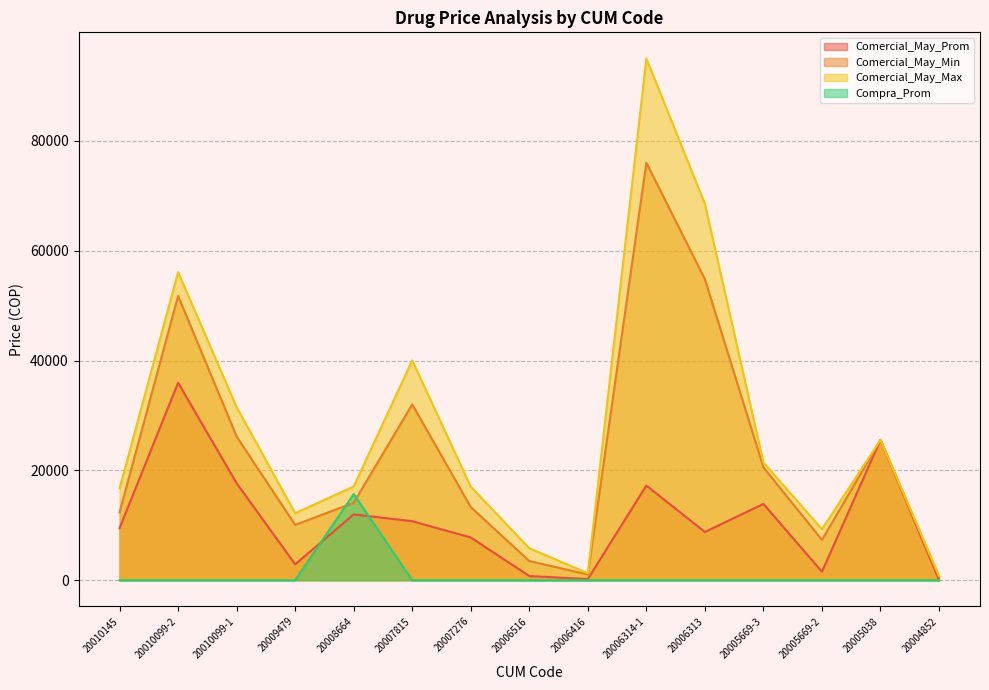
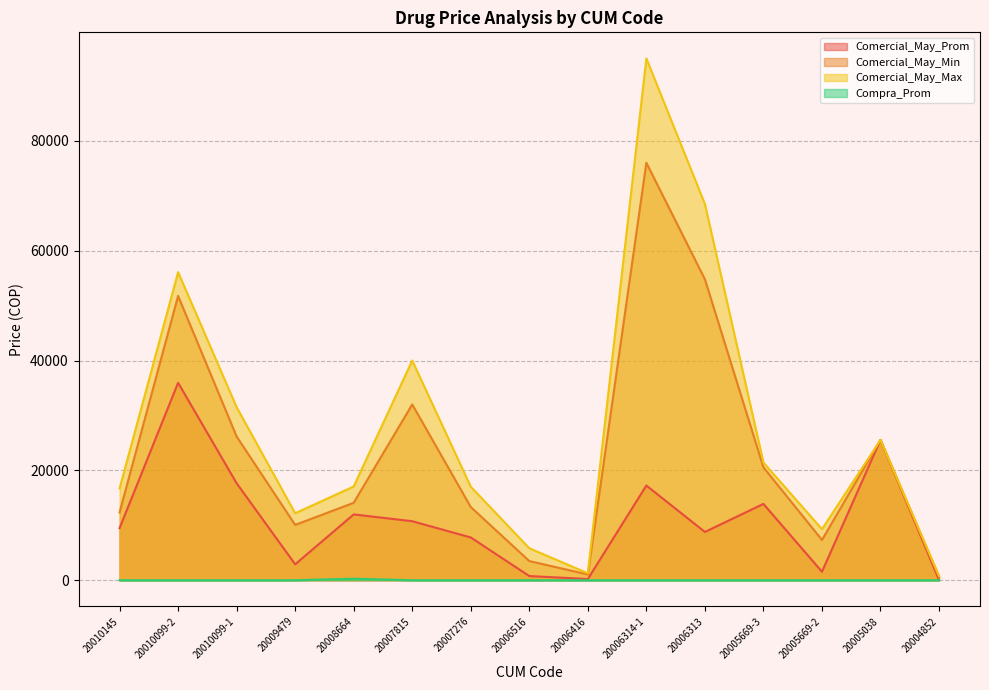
Compra_Prom, 20008664: 16000 -> 0
